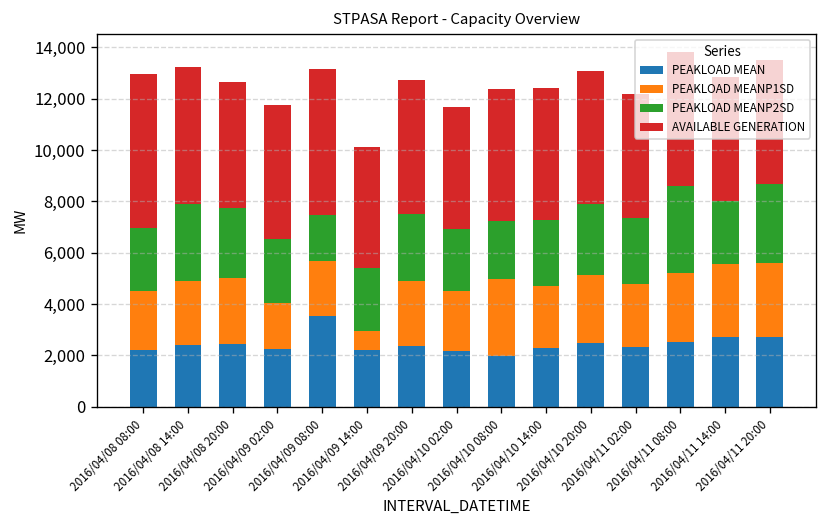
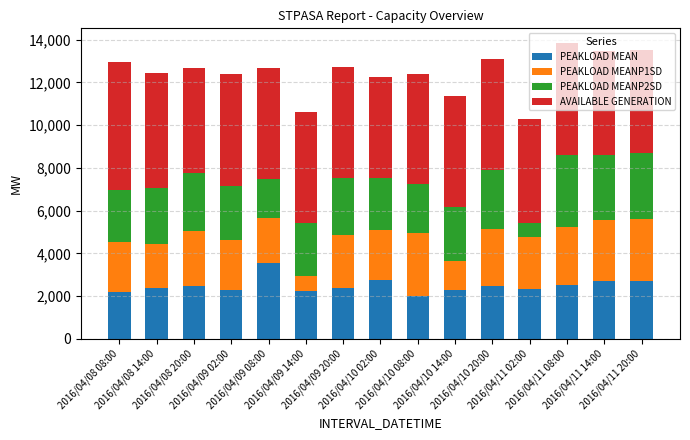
PEAKLOAD MEANP1SD, 2016/04/08 14:00: 2,500 -> 2,000
PEAKLOAD MEANP2SD, 2016/04/08 14:00: 3,000 -> 2,600
PEAKLOAD MEANP1SD, 2016/04/09 02:00: 1,800 -> 2,400
AVAILABLE GENERATION, 2016/04/09 08:00: 5,700 -> 5,200
AVAILABLE GENERATION, 2016/04/09 14:00: 4,700 -> 5,200
PEAKLOAD MEAN, 2016/04/10 02:00: 2,200 -> 2,800
PEAKLOAD MEANP1SD, 2016/04/10 14:00: 2,400 -> 1,300
PEAKLOAD MEANP2SD, 2016/04/11 02:00: 2,600 -> 700
PEAKLOAD MEANP2SD, 2016/04/11 14:00: 2,400 -> 3,100
